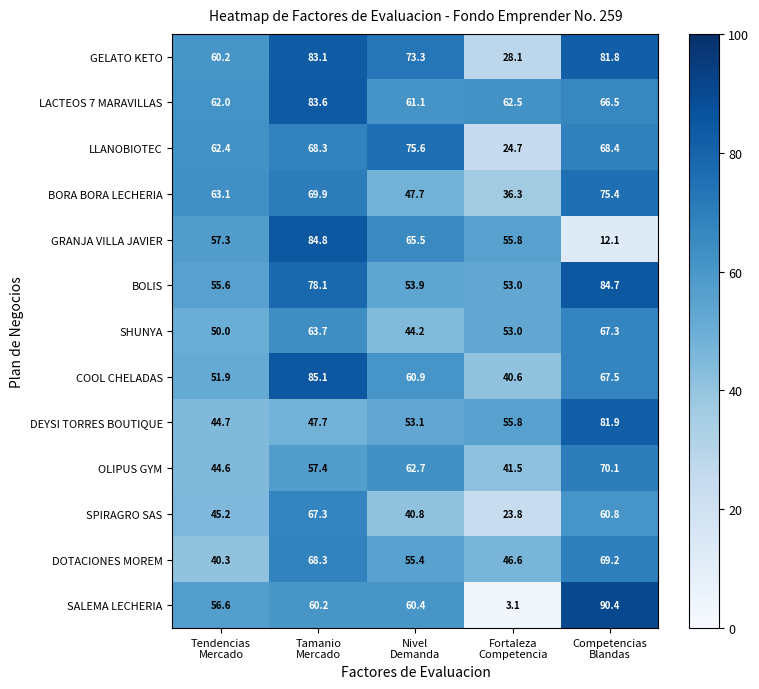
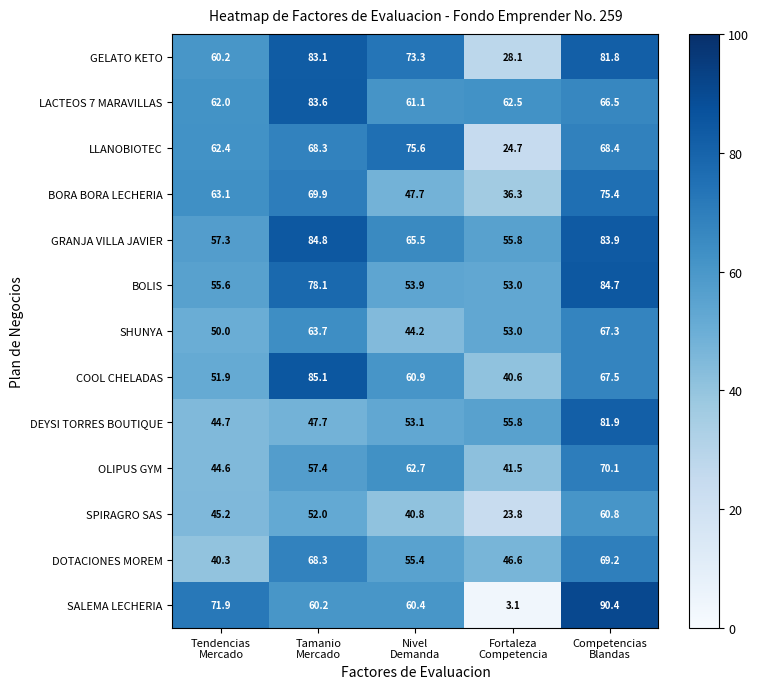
GRANJA VILLA JAVIER, Competencias Blandas: 12.1 -> 83.9
SPIRAGRO SAS, Tamanio Mercado: 67.3 -> 52.0
SALEMA LECHERIA, Tendencias Mercado: 56.6 -> 71.9
